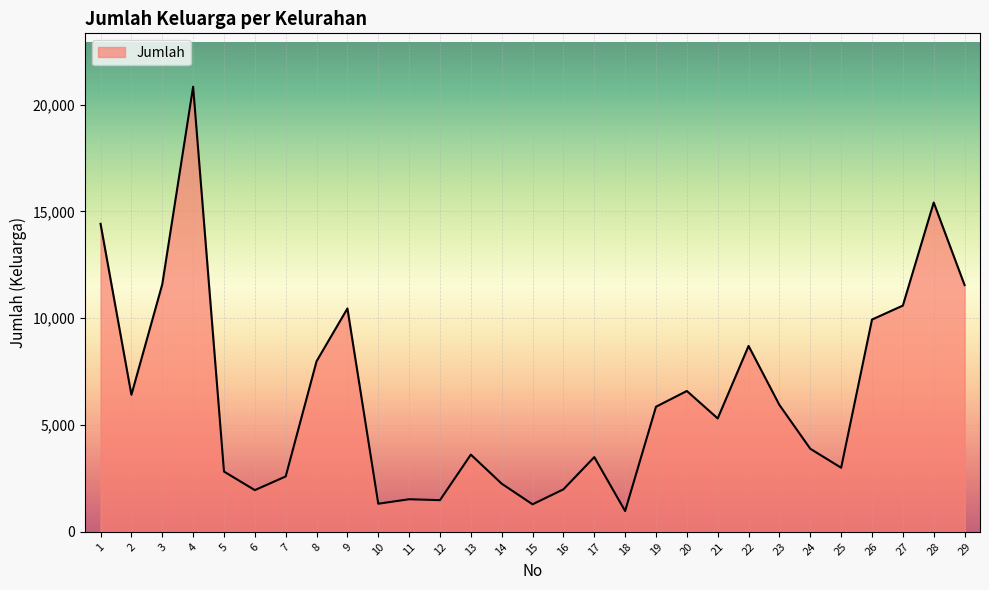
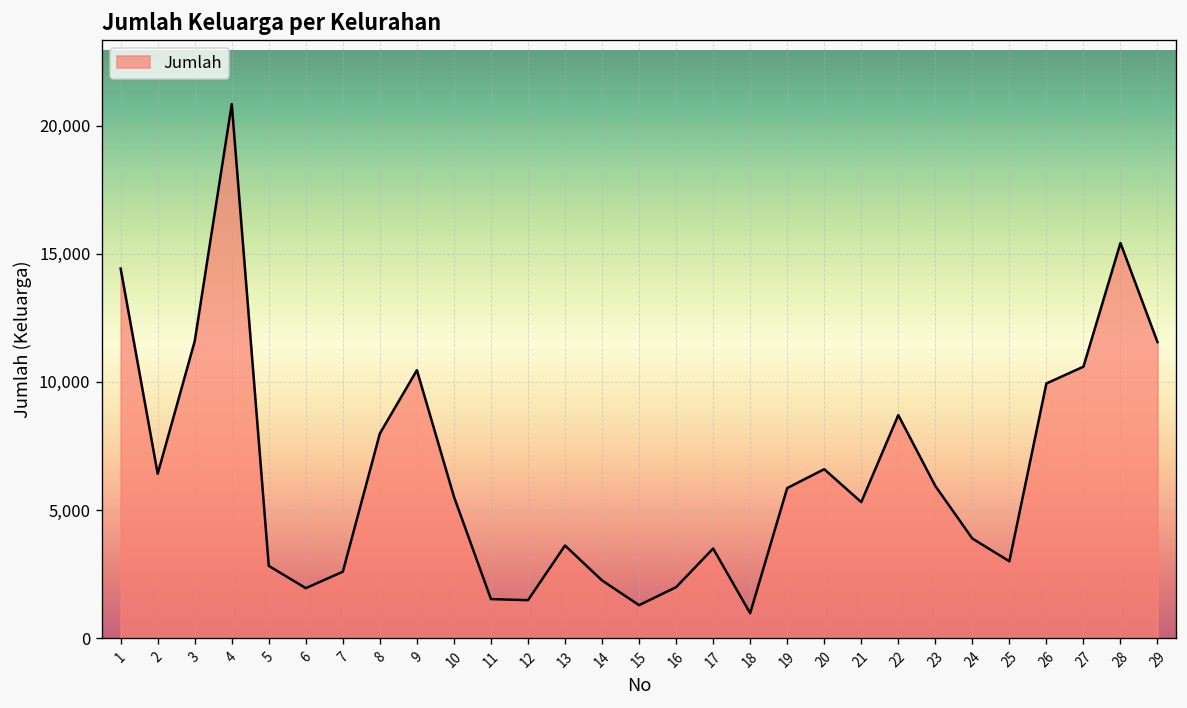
10: 1,300 -> 5,500
